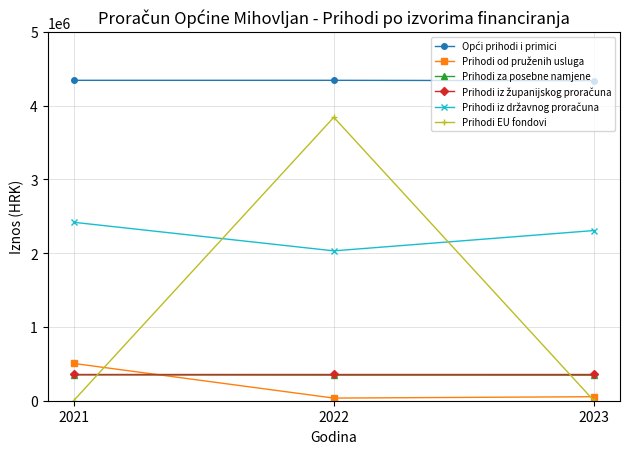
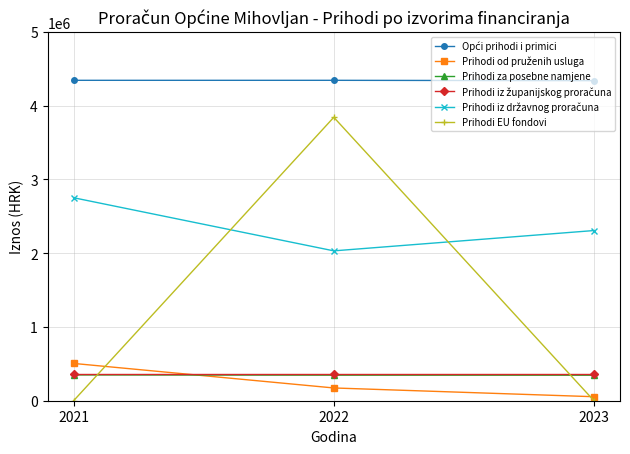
Prihodi iz državnog proračuna, 2021: 2400000 -> 2800000
Prihodi od pruženih usluga, 2022: 0 -> 200000
